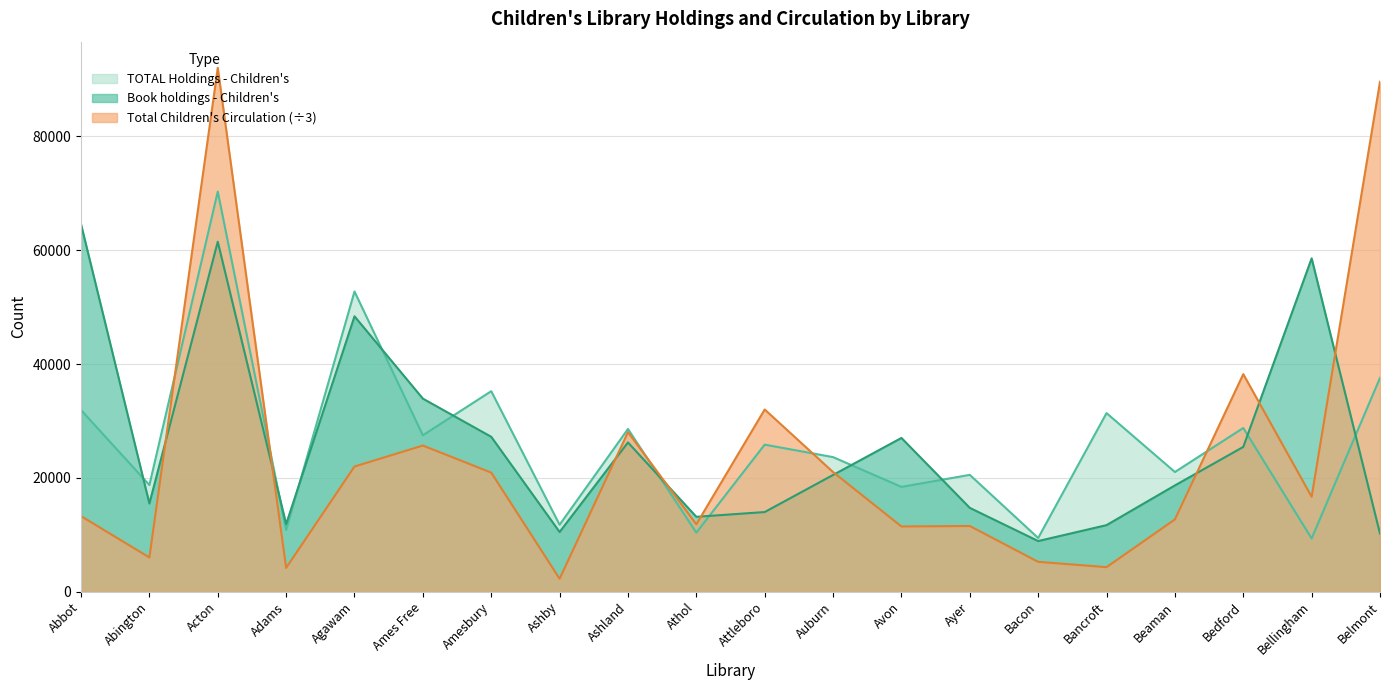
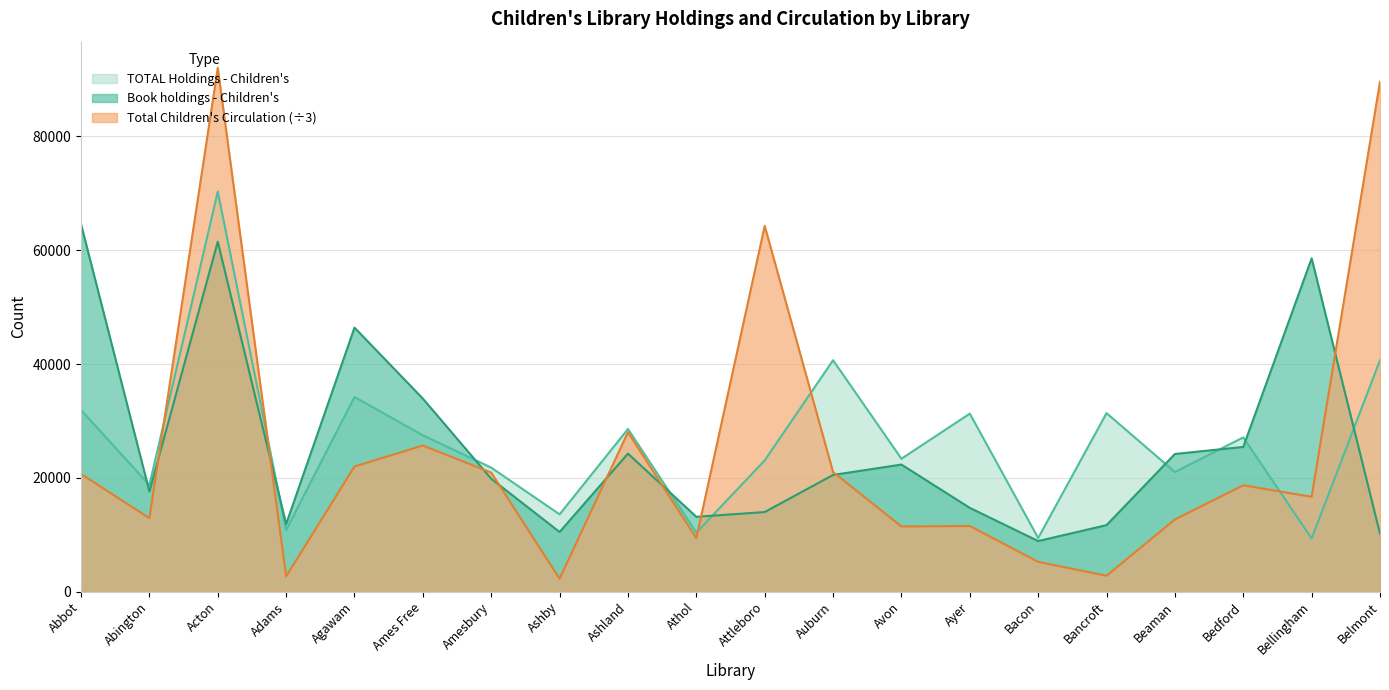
Total Children's Circulation (÷3), Abbot: 13000 -> 21000
Book holdings - Children's, Abington: 15000 -> 18000
Total Children's Circulation (÷3), Abington: 6000 -> 13000
Total Children's Circulation (÷3), Adams: 4000 -> 3000
TOTAL Holdings - Children's, Agawam: 53000 -> 34000
Book holdings - Children's, Agawam: 48000 -> 46000
TOTAL Holdings - Children's, Amesbury: 35000 -> 22000
Book holdings - Children's, Amesbury: 27000 -> 20000
TOTAL Holdings - Children's, Ashby: 12000 -> 14000
Book holdings - Children's, Ashland: 26000 -> 24000
Total Children's Circulation (÷3), Athol: 12000 -> 9000
TOTAL Holdings - Children's, Attleboro: 26000 -> 23000
Total Children's Circulation (÷3), Attleboro: 32000 -> 64000
TOTAL Holdings - Children's, Auburn: 24000 -> 41000
TOTAL Holdings - Children's, Avon: 18000 -> 23000
Book holdings - Children's, Avon: 27000 -> 22000
TOTAL Holdings - Children's, Ayer: 21000 -> 31000
Total Children's Circulation (÷3), Bancroft: 4000 -> 3000
Book holdings - Children's, Beaman: 19000 -> 24000
TOTAL Holdings - Children's, Bedford: 29000 -> 27000
Total Children's Circulation (÷3), Bedford: 38000 -> 19000
TOTAL Holdings - Children's, Belmont: 38000 -> 41000
